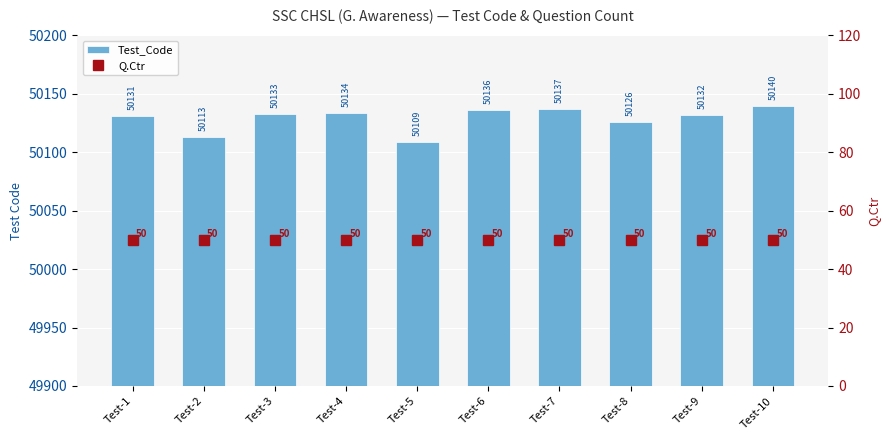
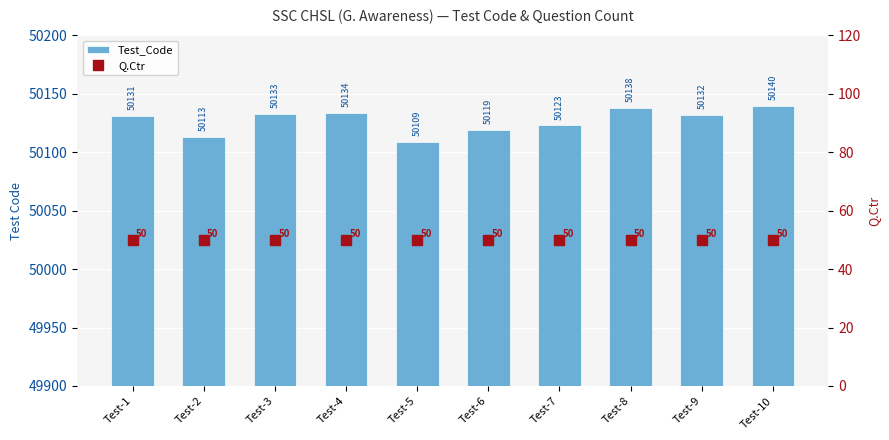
Test_Code, Test-6: 50136 -> 50119
Test_Code, Test-7: 50137 -> 50123
Test_Code, Test-8: 50126 -> 50138
